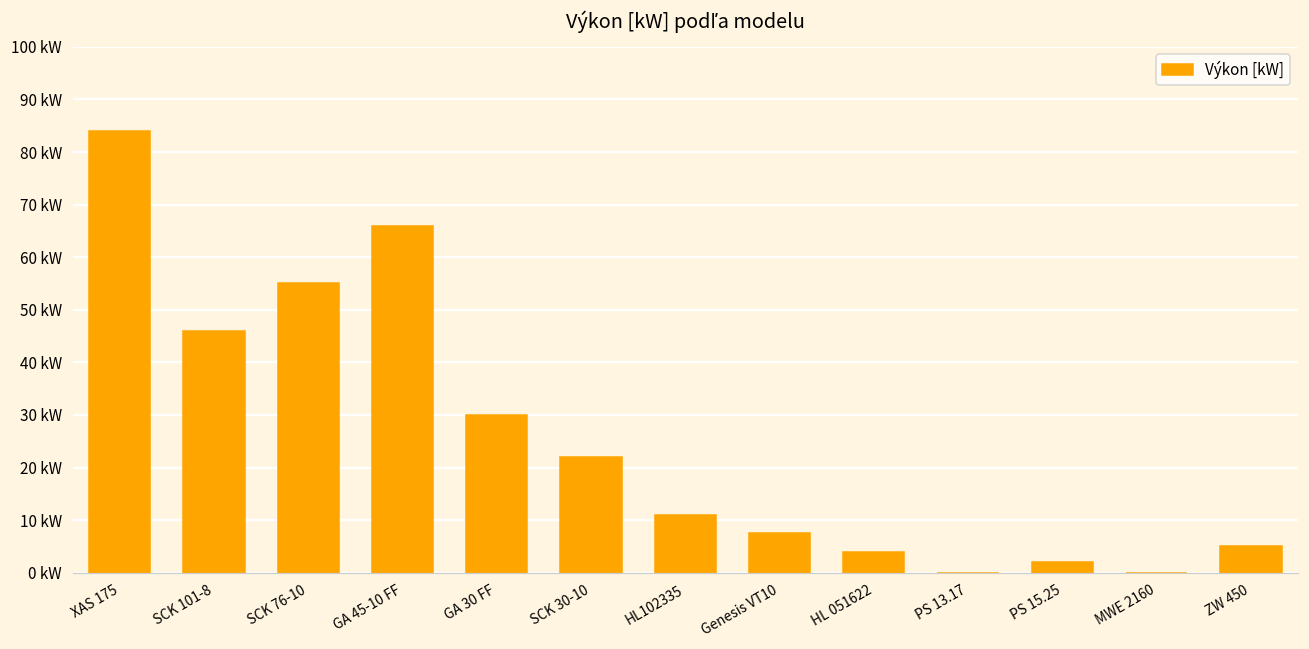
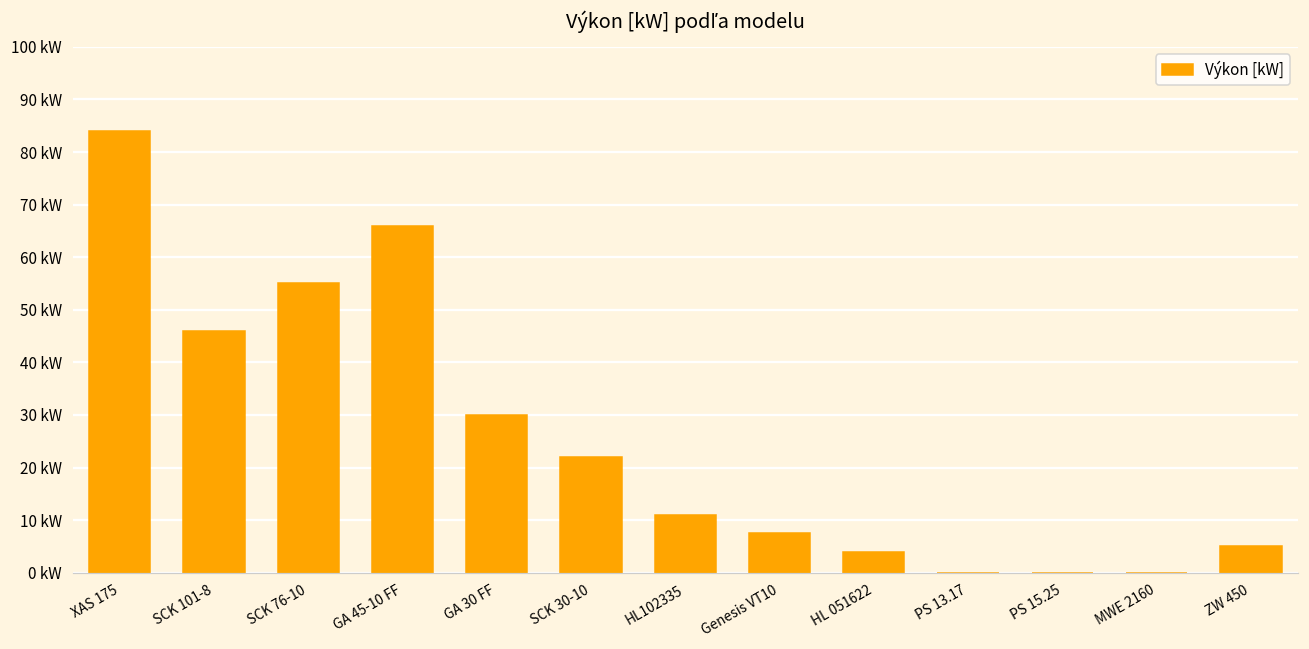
PS 15.25: 2 kW -> 0 kW
